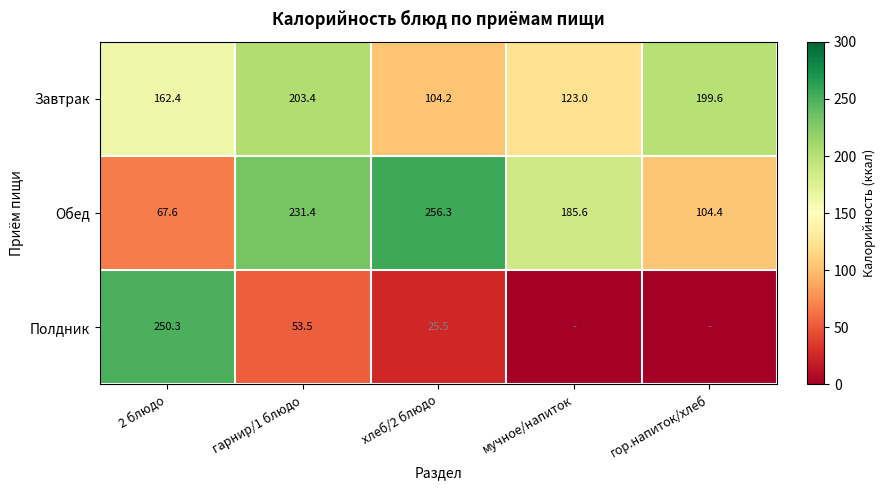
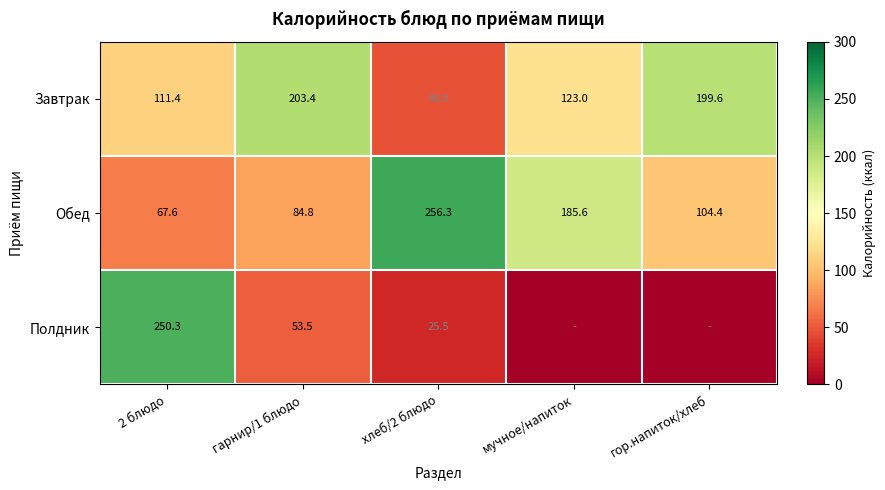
Завтрак, 2 блюдо: 162.4 -> 111.4
Завтрак, хлеб/2 блюдо: 104.2 -> 46.9
Обед, гарнир/1 блюдо: 231.4 -> 84.8
